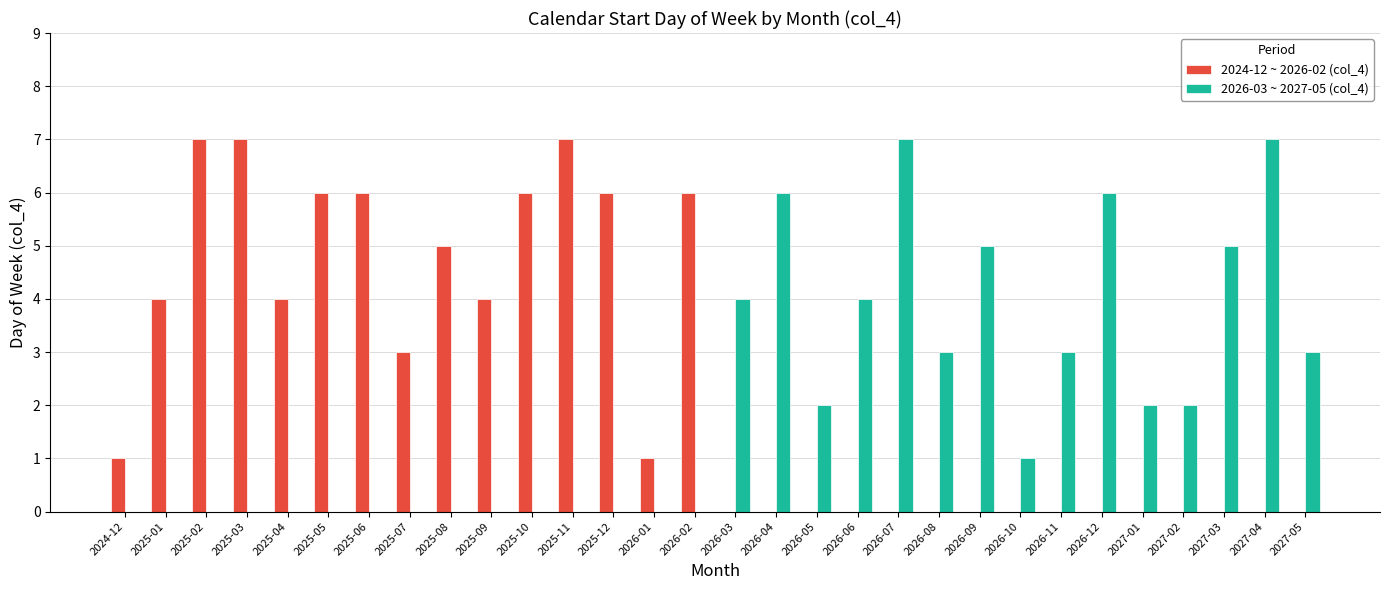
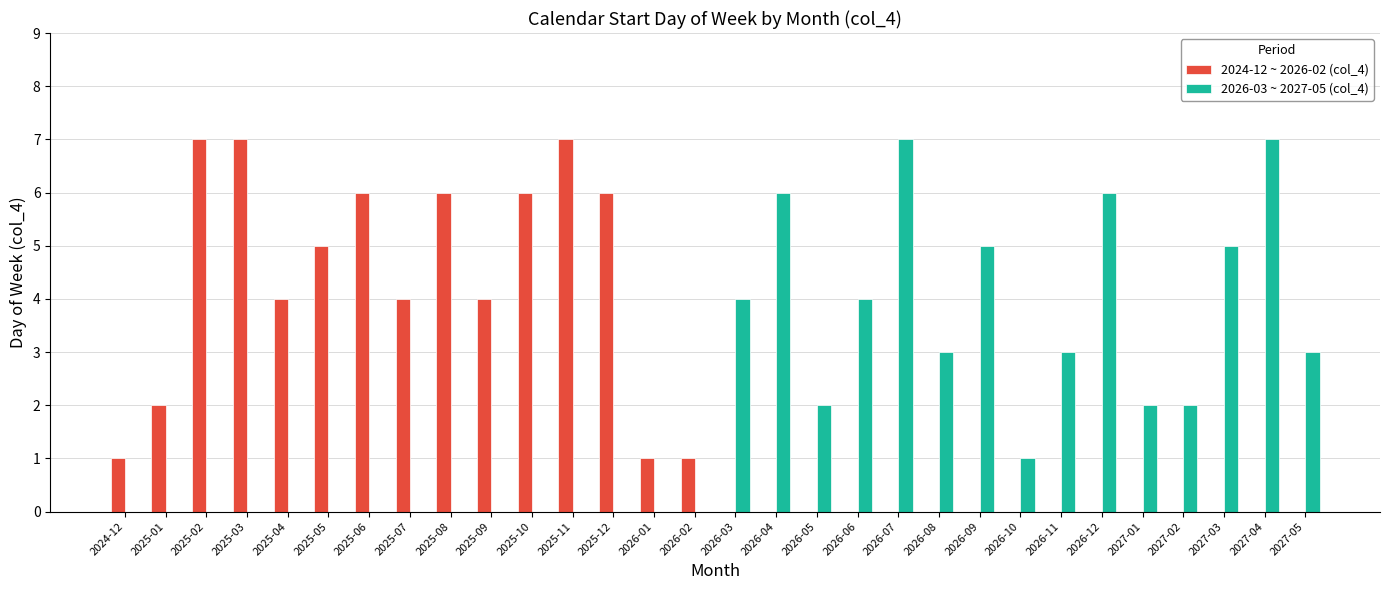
2024-12 ~ 2026-02 (col_4), 2025-01: 4 -> 2
2024-12 ~ 2026-02 (col_4), 2025-05: 6 -> 5
2024-12 ~ 2026-02 (col_4), 2025-07: 3 -> 4
2024-12 ~ 2026-02 (col_4), 2025-08: 5 -> 6
2024-12 ~ 2026-02 (col_4), 2026-02: 6 -> 1
